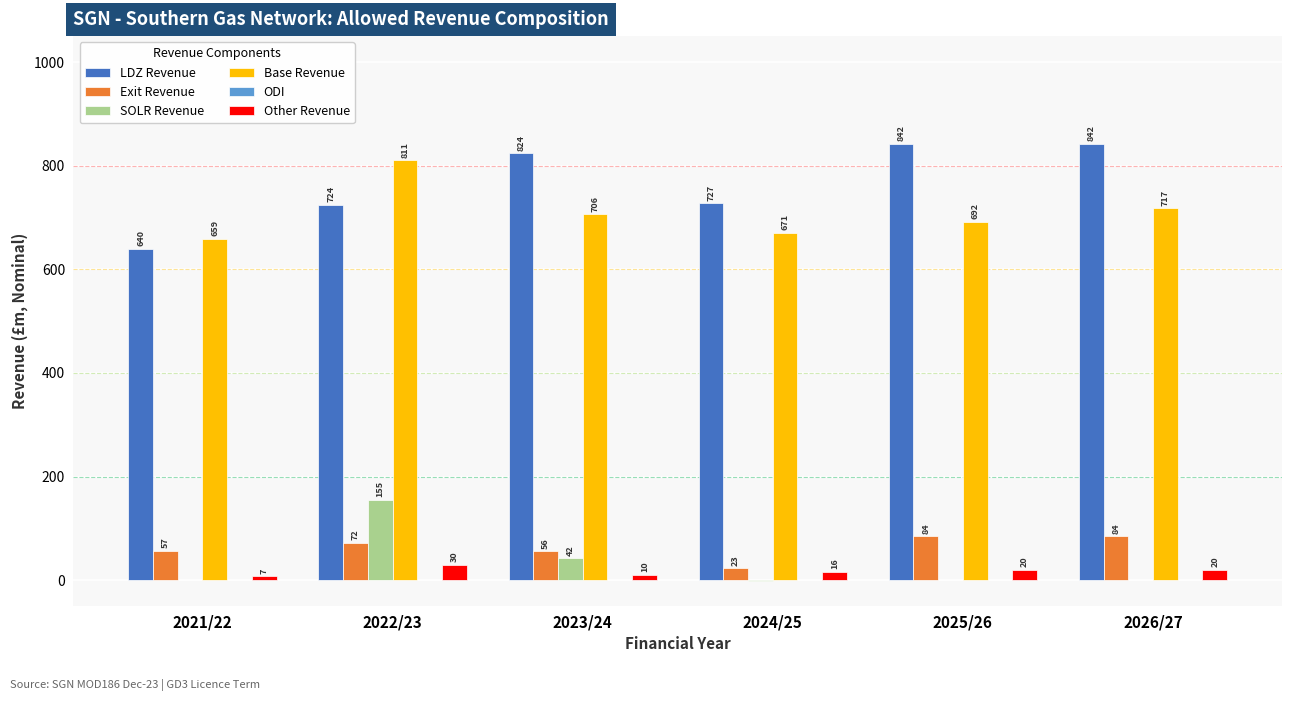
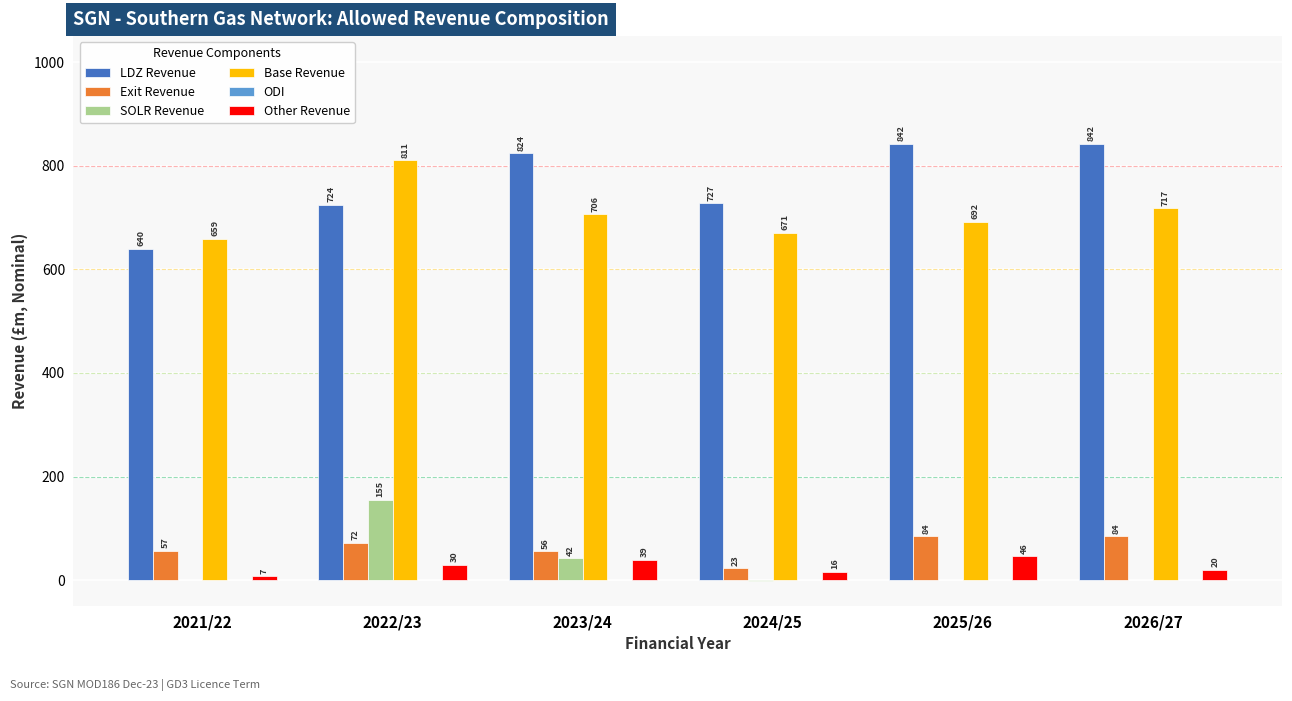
Other Revenue, 2023/24: 10 -> 39
Other Revenue, 2025/26: 20 -> 46
